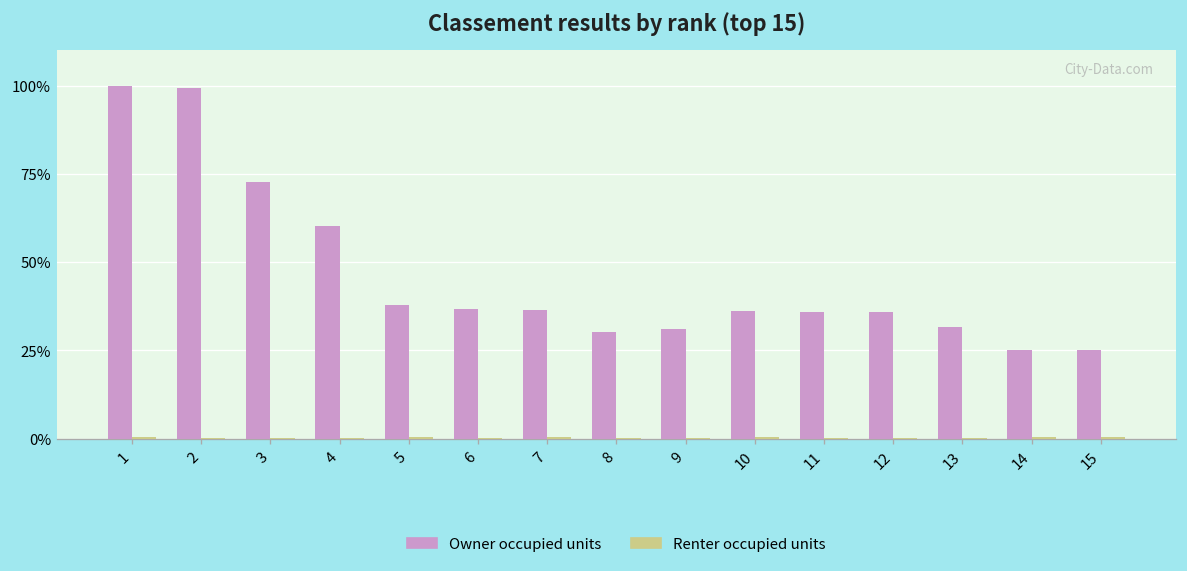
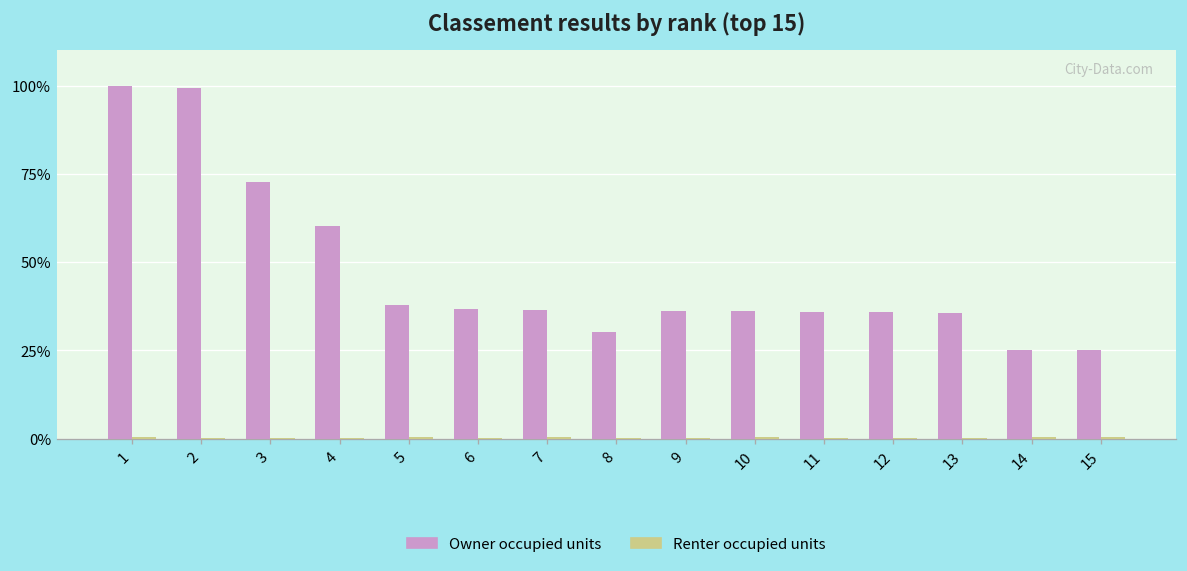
Owner occupied units, 9: 31% -> 36%
Owner occupied units, 13: 32% -> 36%
